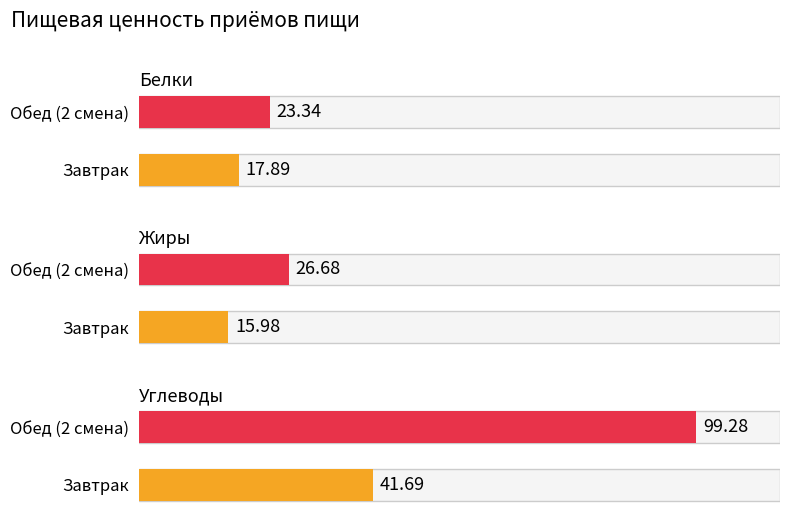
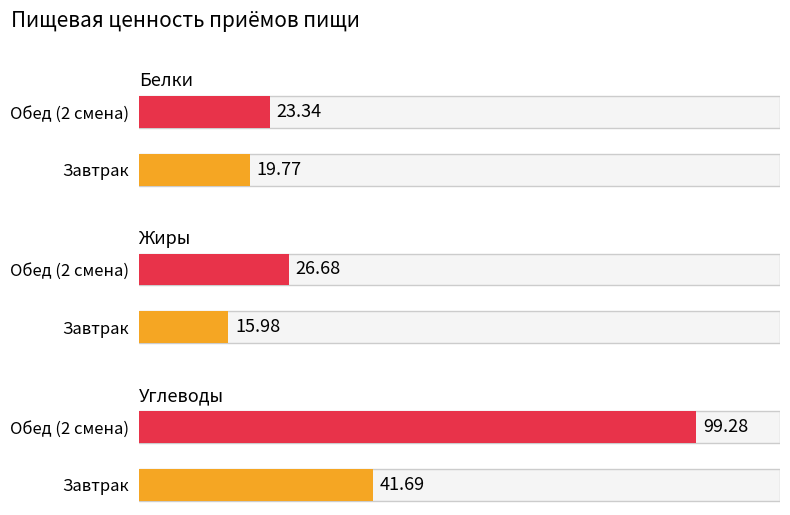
Белки, Завтрак: 17.89 -> 19.77
